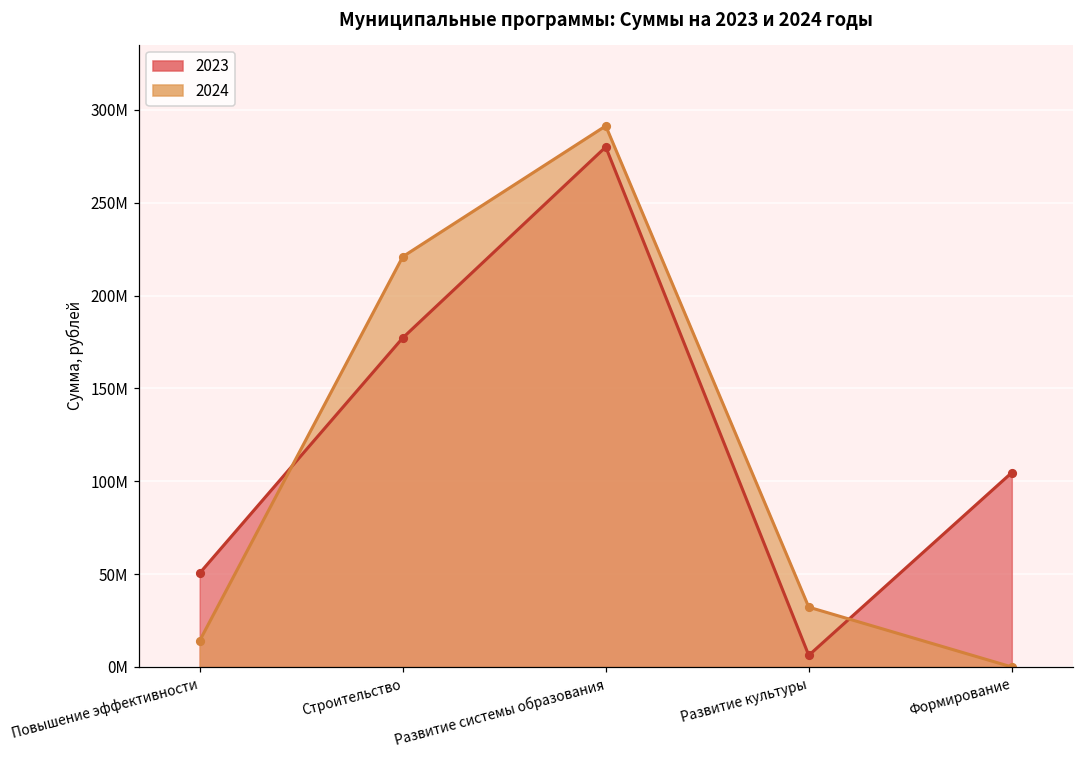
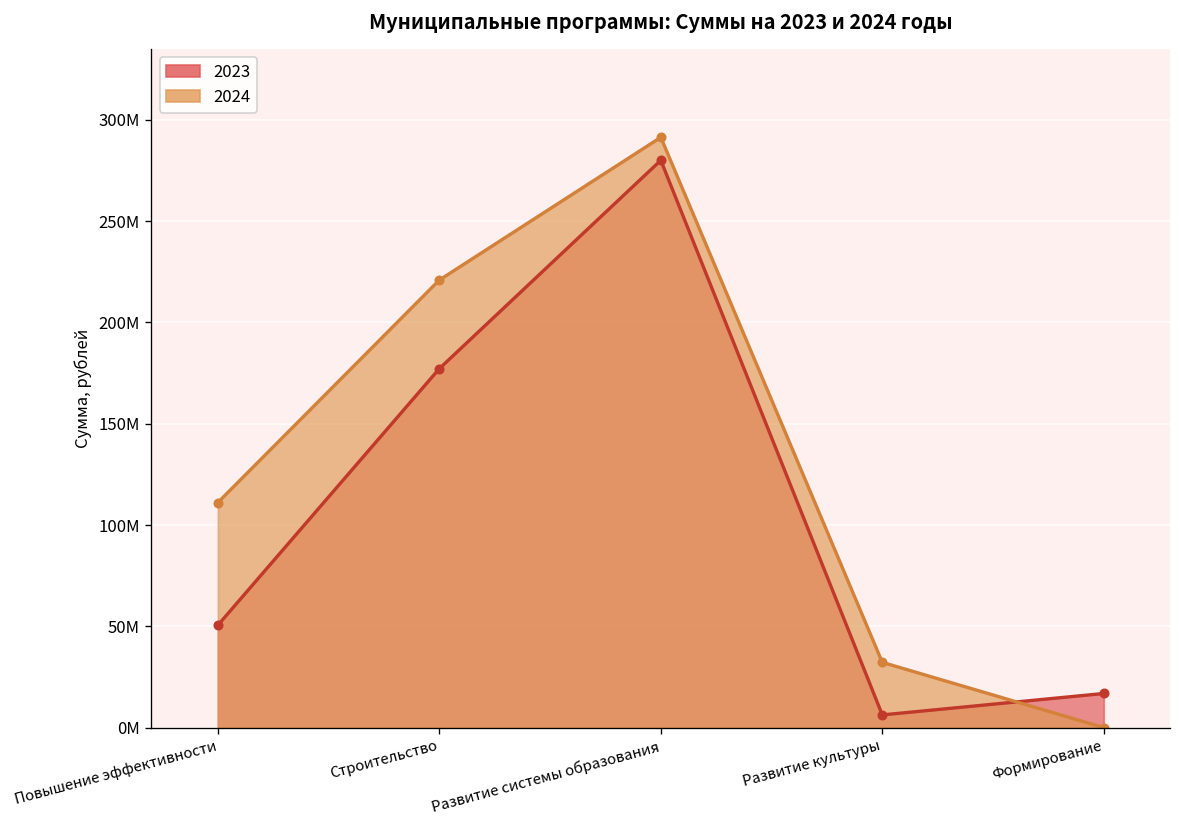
2024, Повышение эффективности: 14000000 -> 111000000
2023, Формирование: 105000000 -> 17000000
